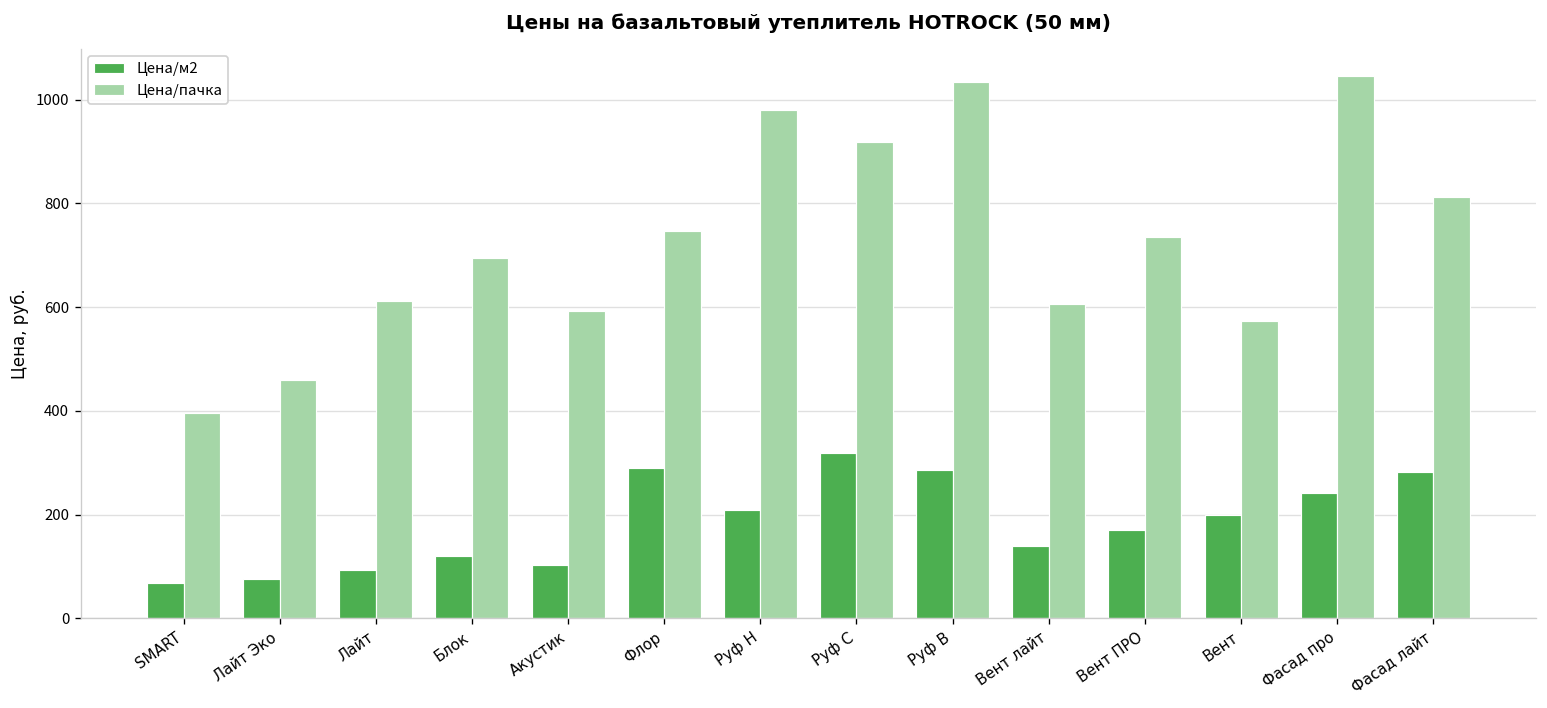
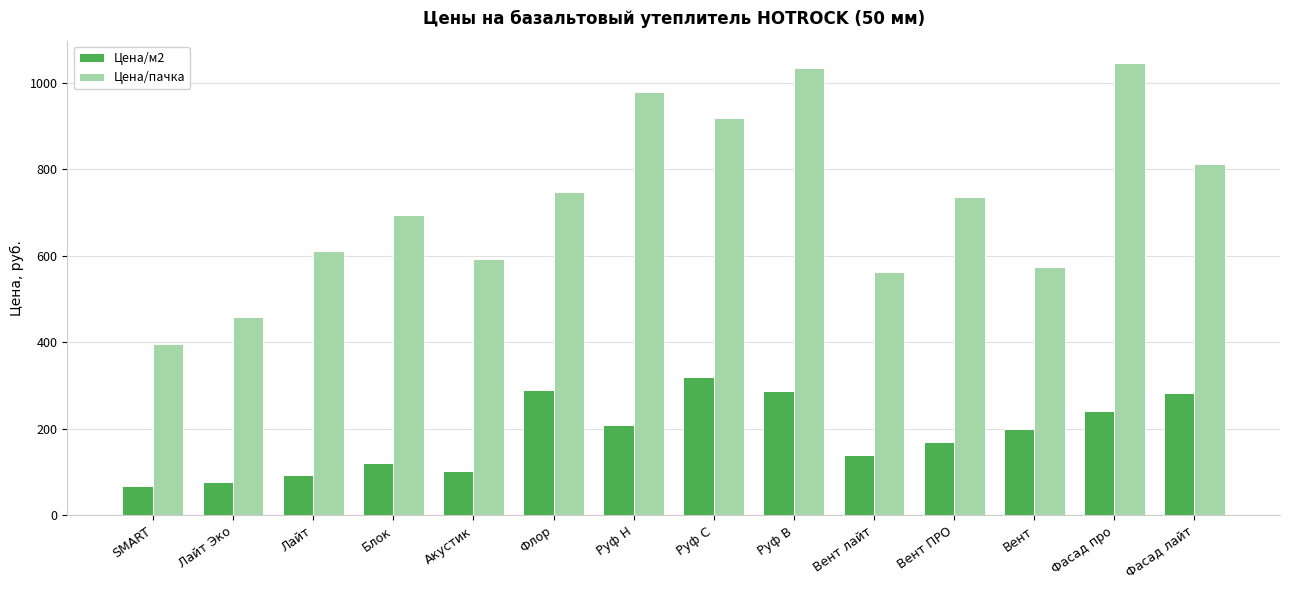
Цена/пачка, Вент лайт: 610 -> 560
